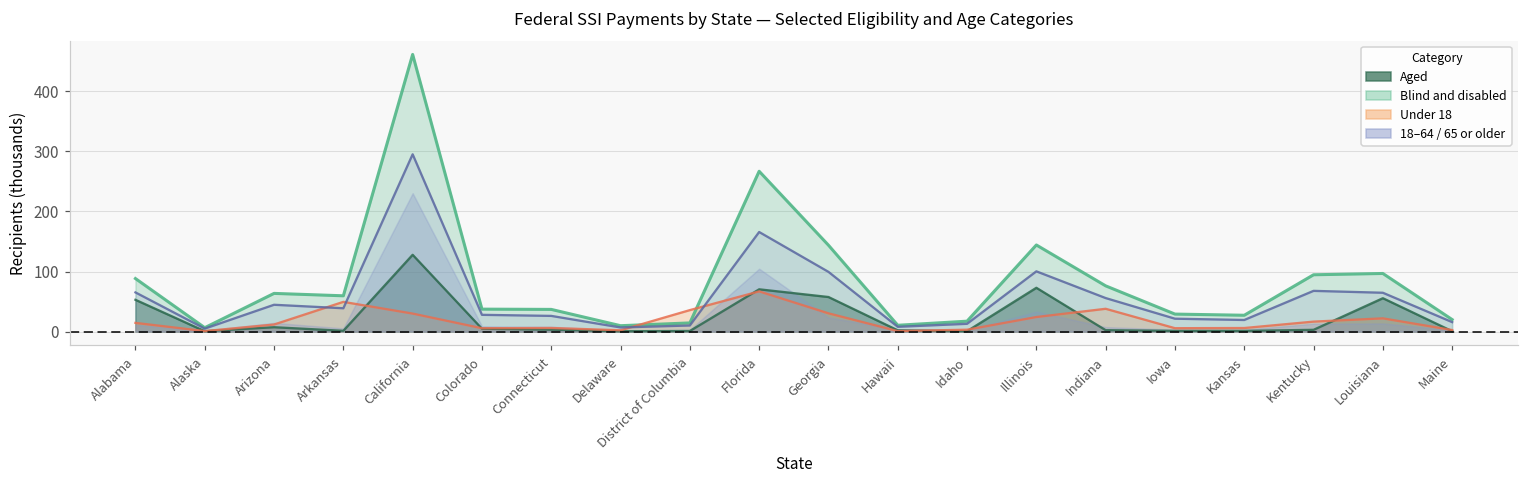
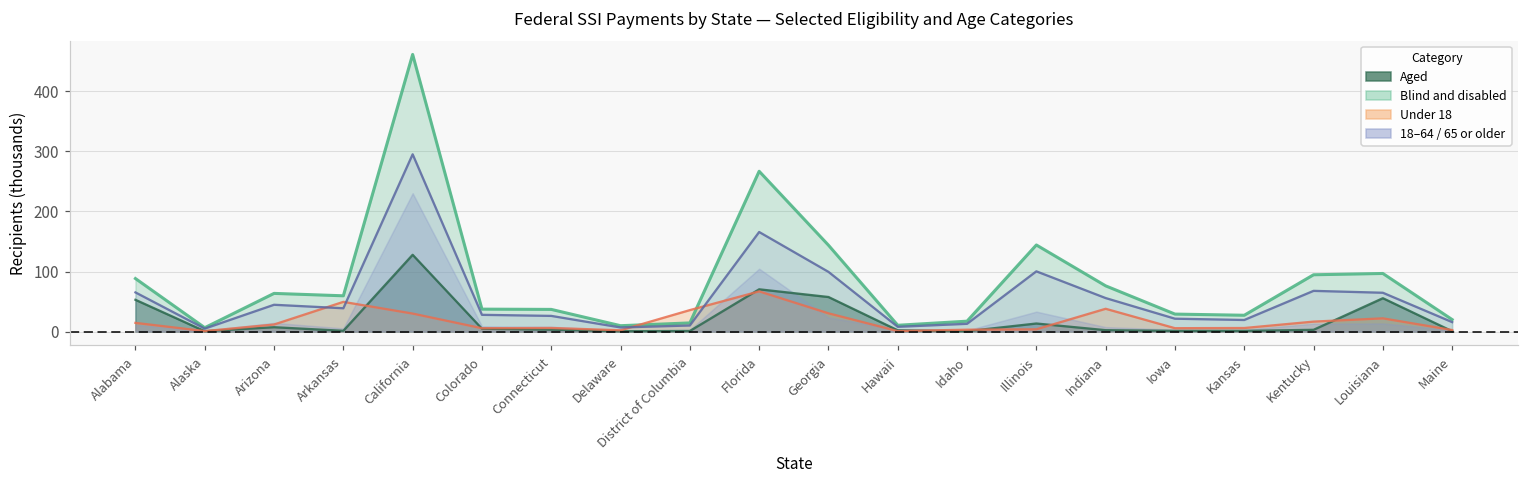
Aged, Illinois: 70 -> 10
Under 18, Illinois: 20 -> 0
